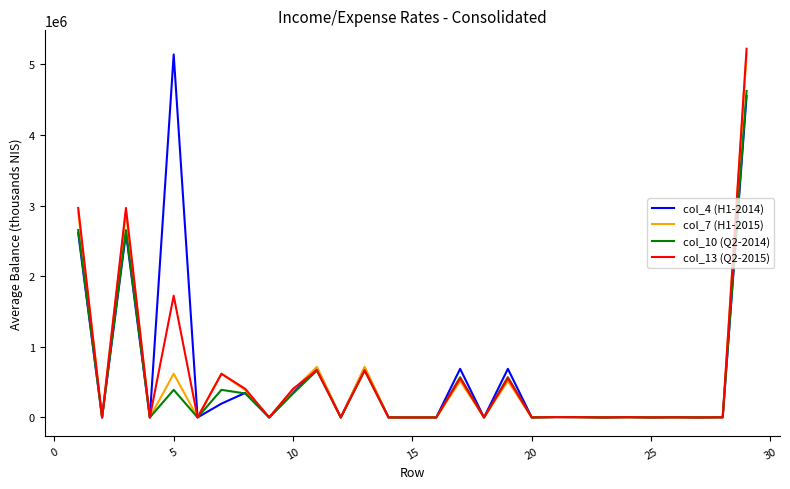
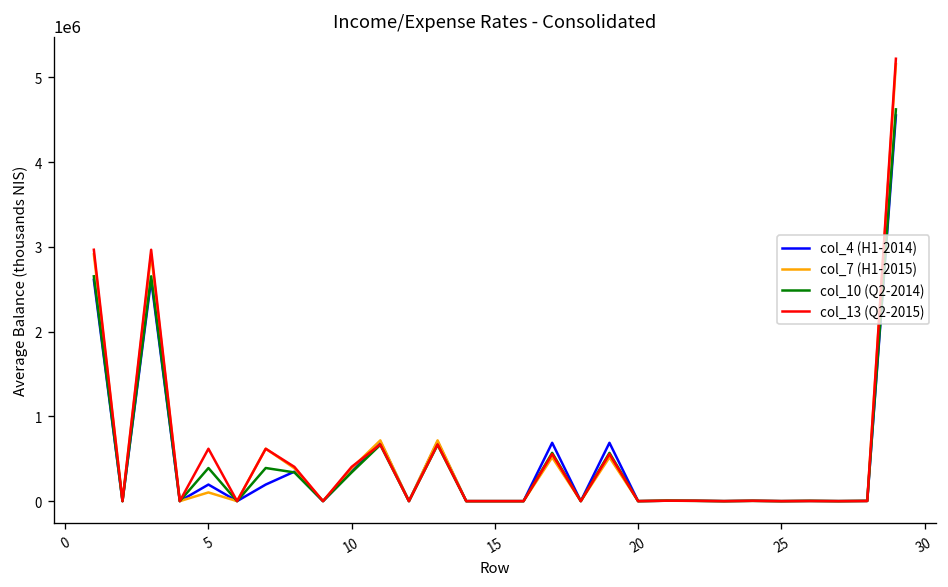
col_4 (H1-2014), 5: 5100000 -> 200000
col_7 (H1-2015), 5: 600000 -> 100000
col_13 (Q2-2015), 5: 1700000 -> 600000
